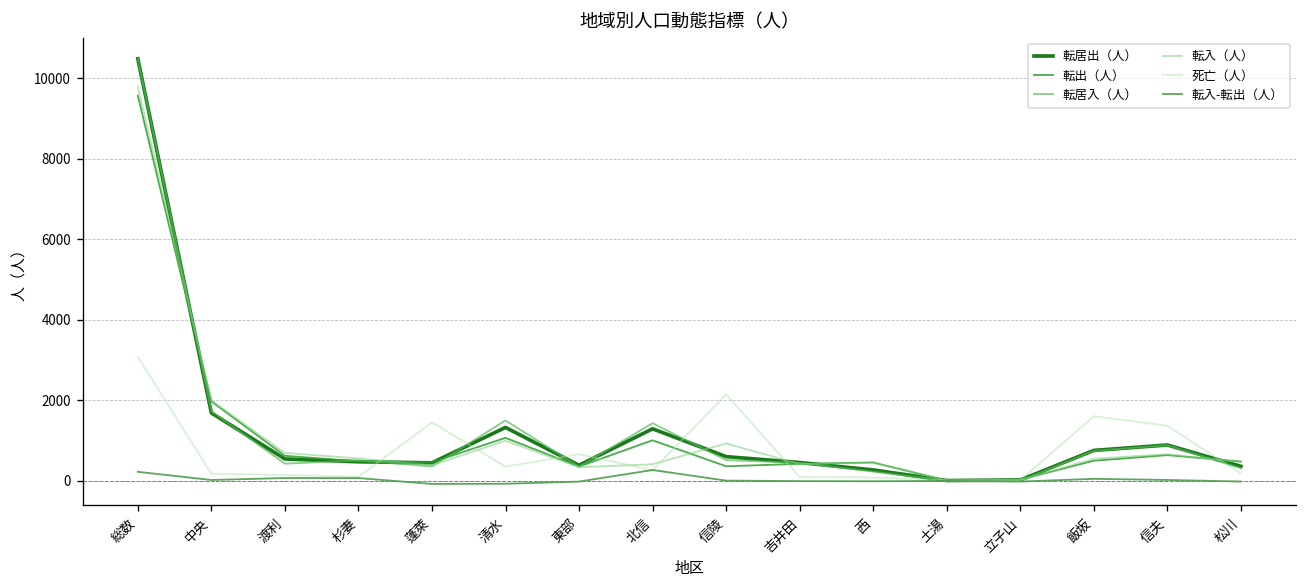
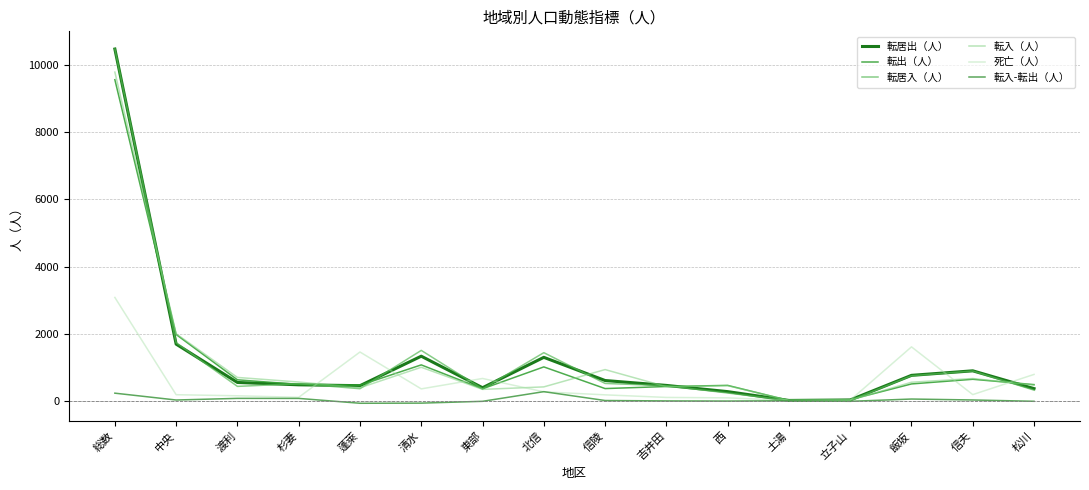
死亡（人）, 信陵: 2100 -> 200
死亡（人）, 信夫: 1400 -> 200
死亡（人）, 松川: 200 -> 800
